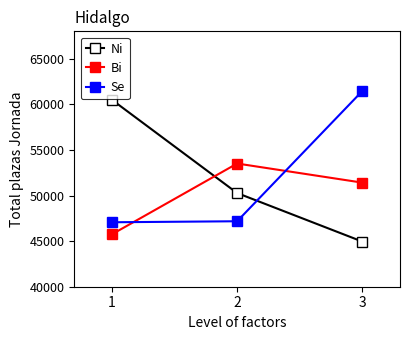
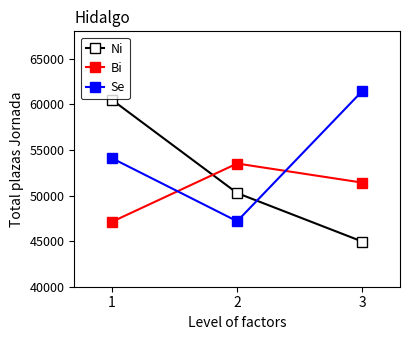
Bi, 1: 46000 -> 47000
Se, 1: 47000 -> 54000
